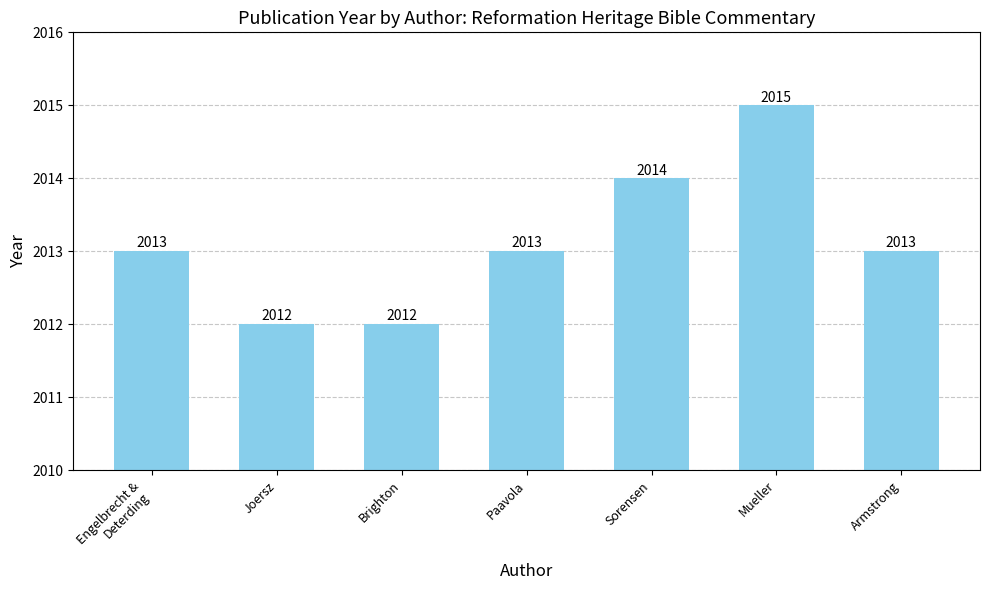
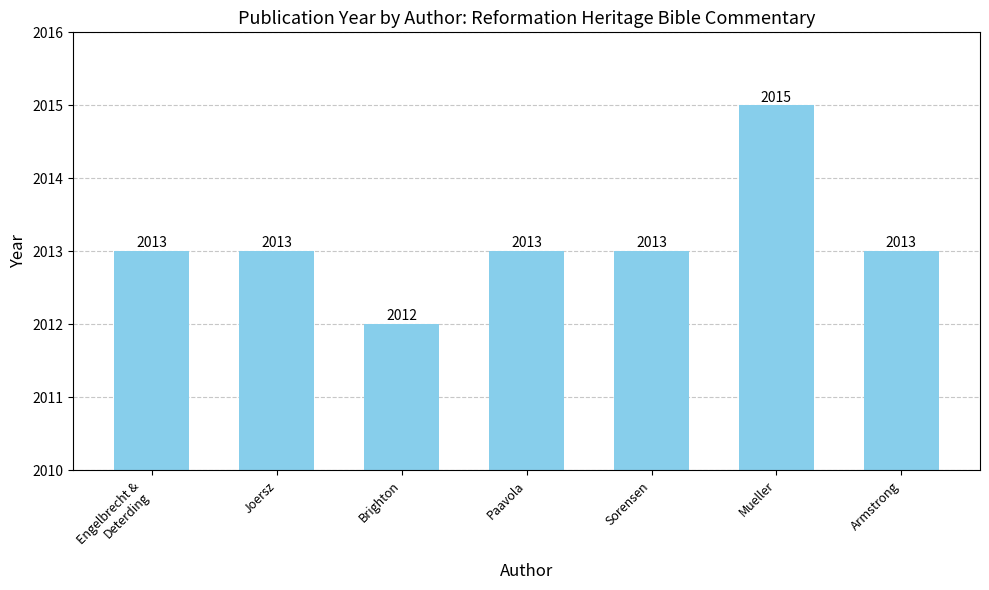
Joersz: 2012 -> 2013
Sorensen: 2014 -> 2013
